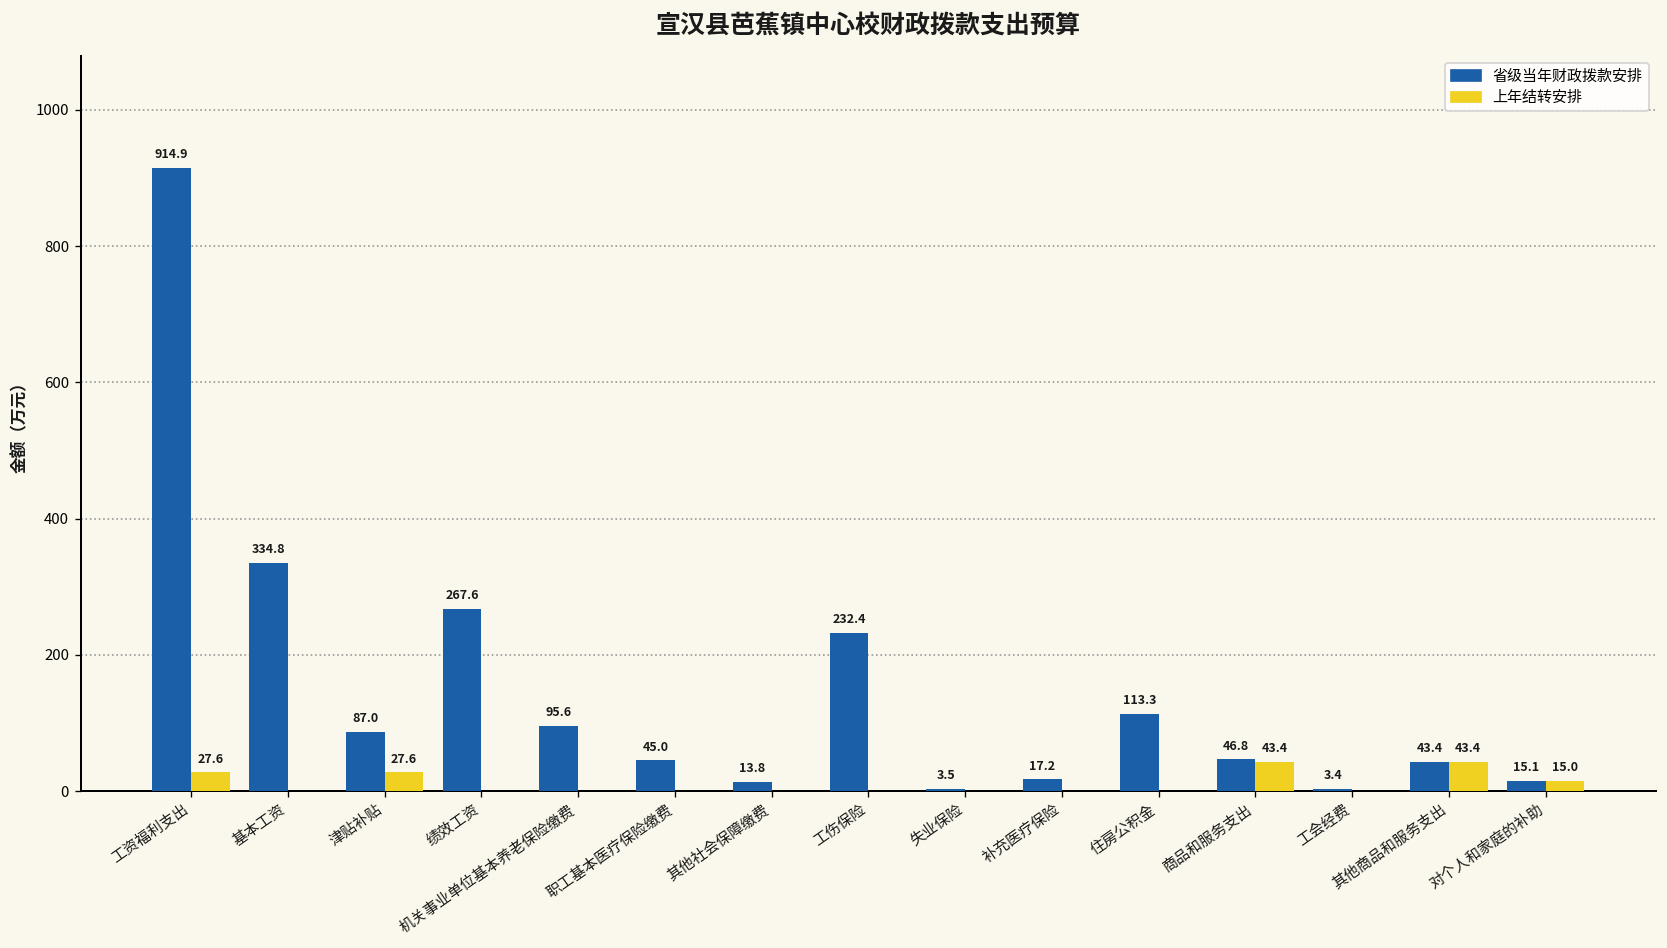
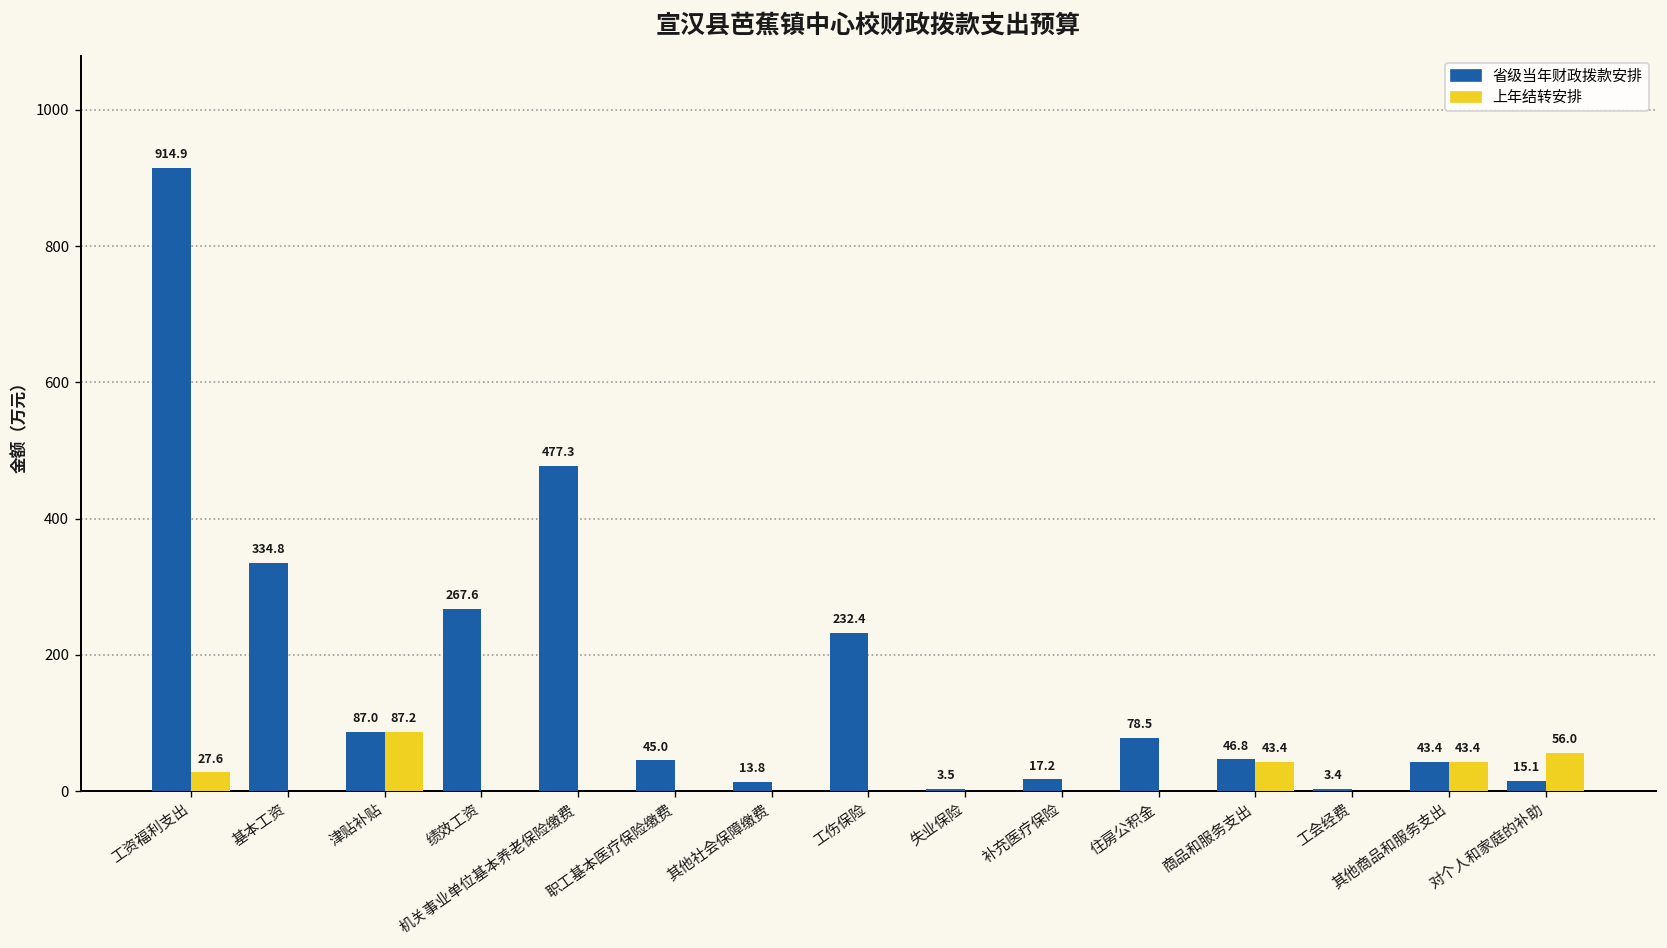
上年结转安排, 津贴补贴: 27.6 -> 87.2
省级当年财政拨款安排, 机关事业单位基本养老保险缴费: 95.6 -> 477.3
省级当年财政拨款安排, 住房公积金: 113.3 -> 78.5
上年结转安排, 对个人和家庭的补助: 15.0 -> 56.0
